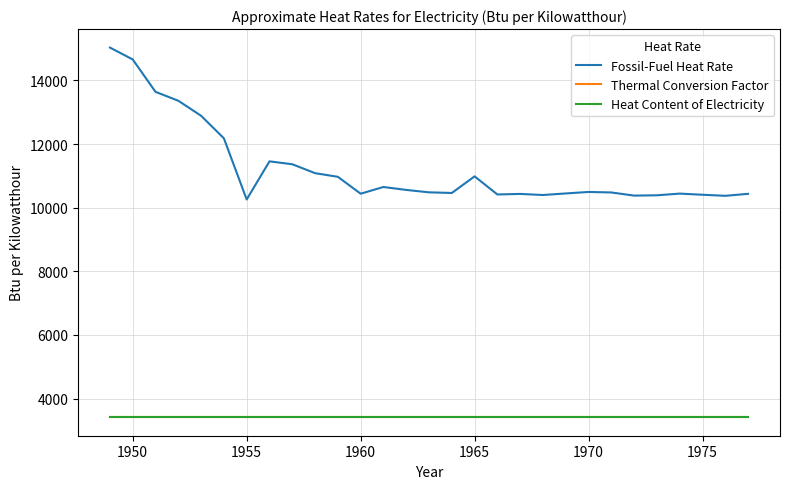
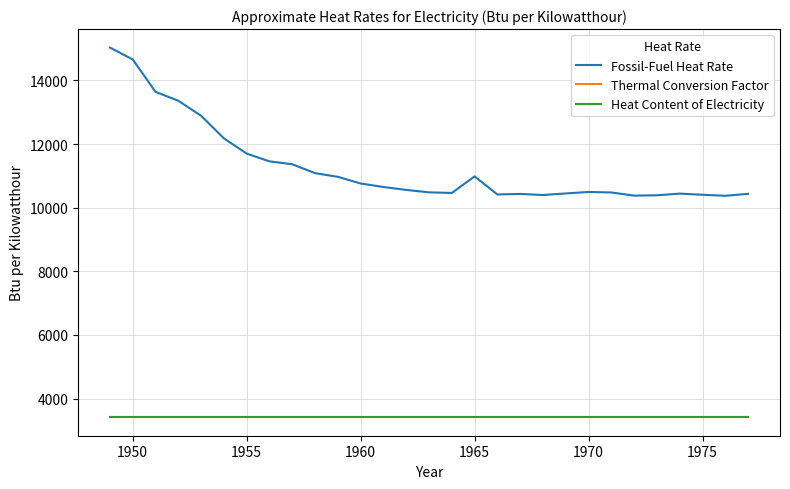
Fossil-Fuel Heat Rate, 1955: 10300 -> 11700
Fossil-Fuel Heat Rate, 1960: 10400 -> 10800
